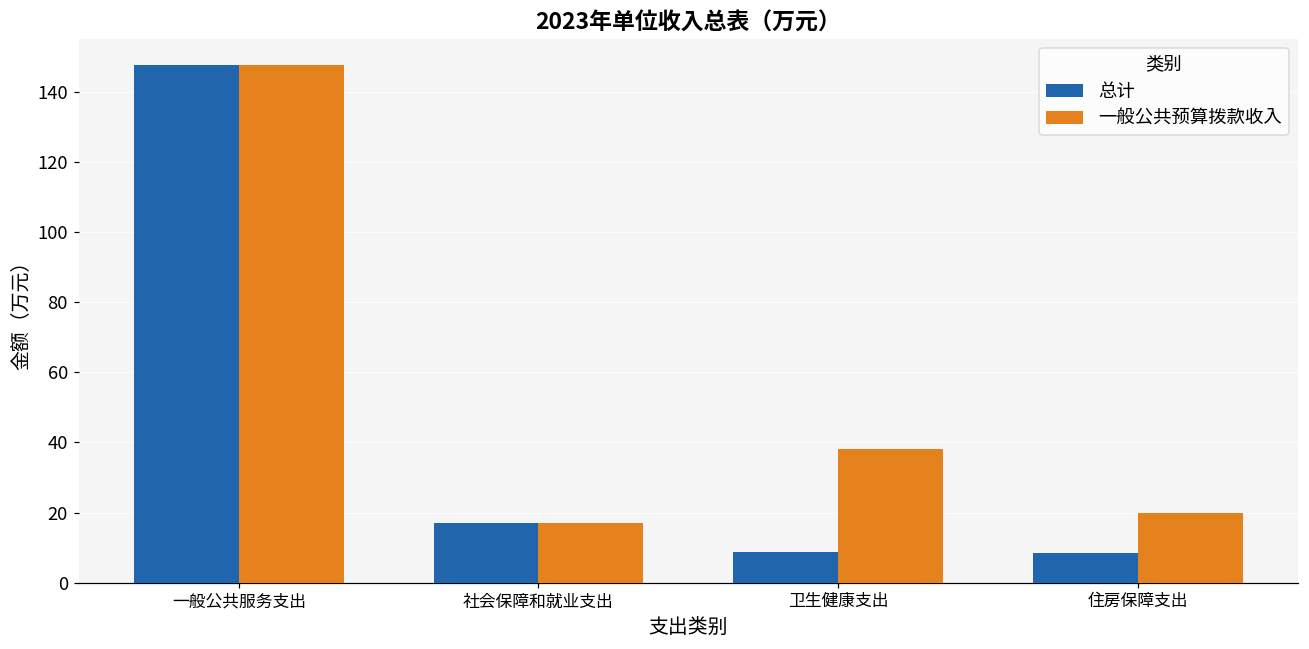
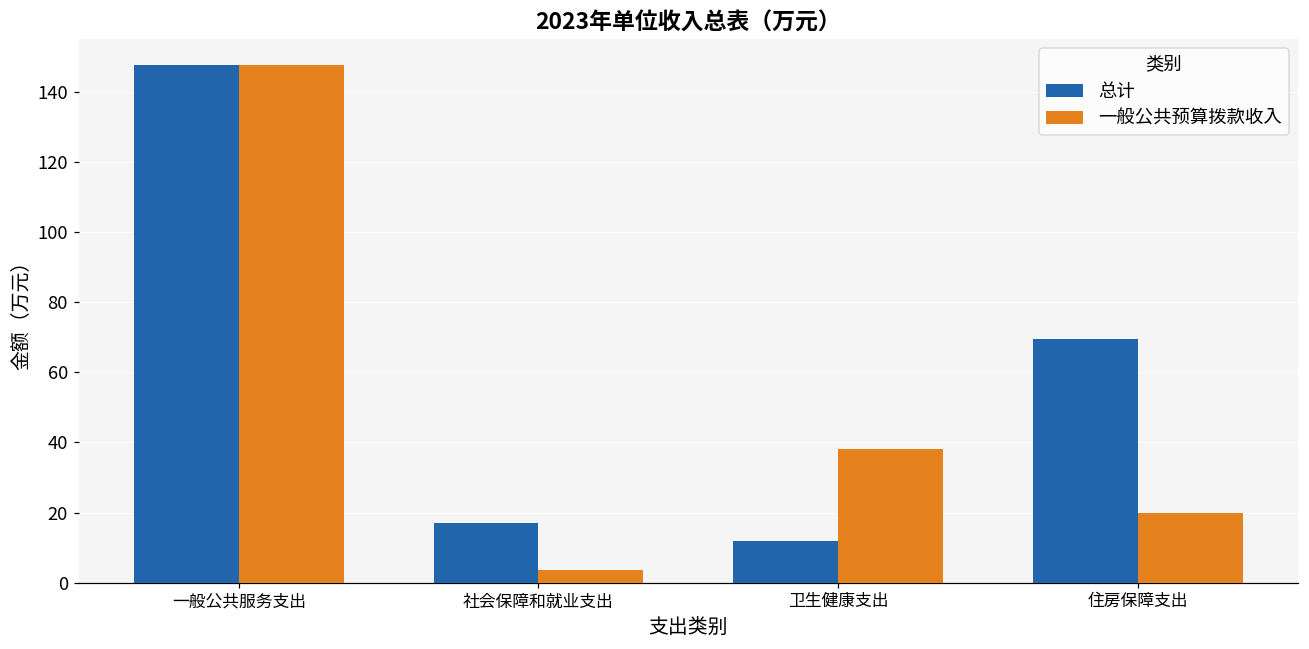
一般公共预算拨款收入, 社会保障和就业支出: 17 -> 4
总计, 卫生健康支出: 9 -> 12
总计, 住房保障支出: 8 -> 69
